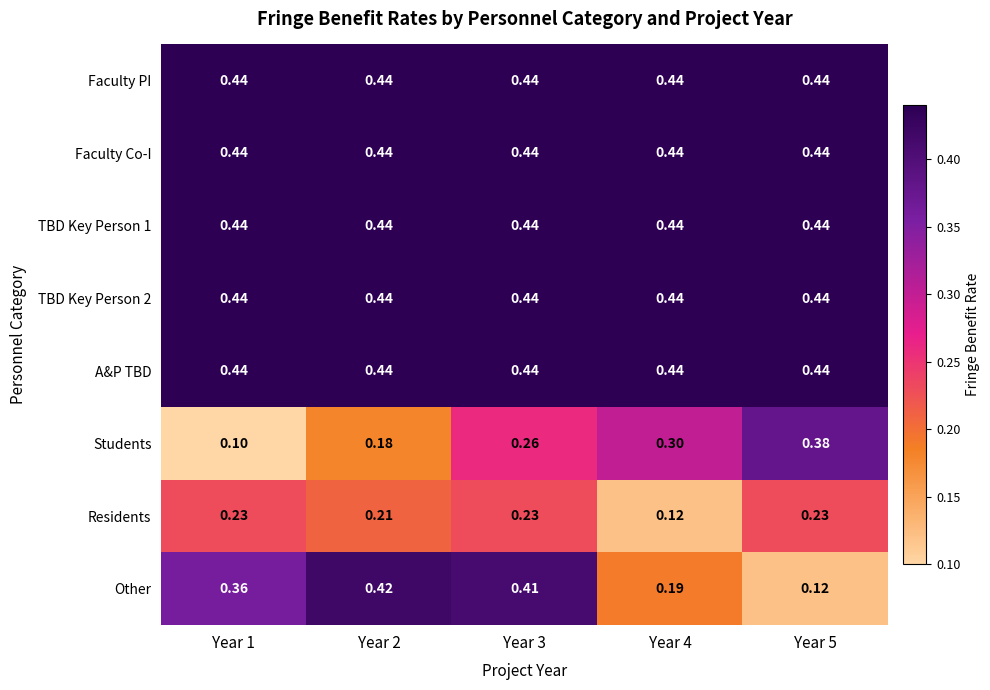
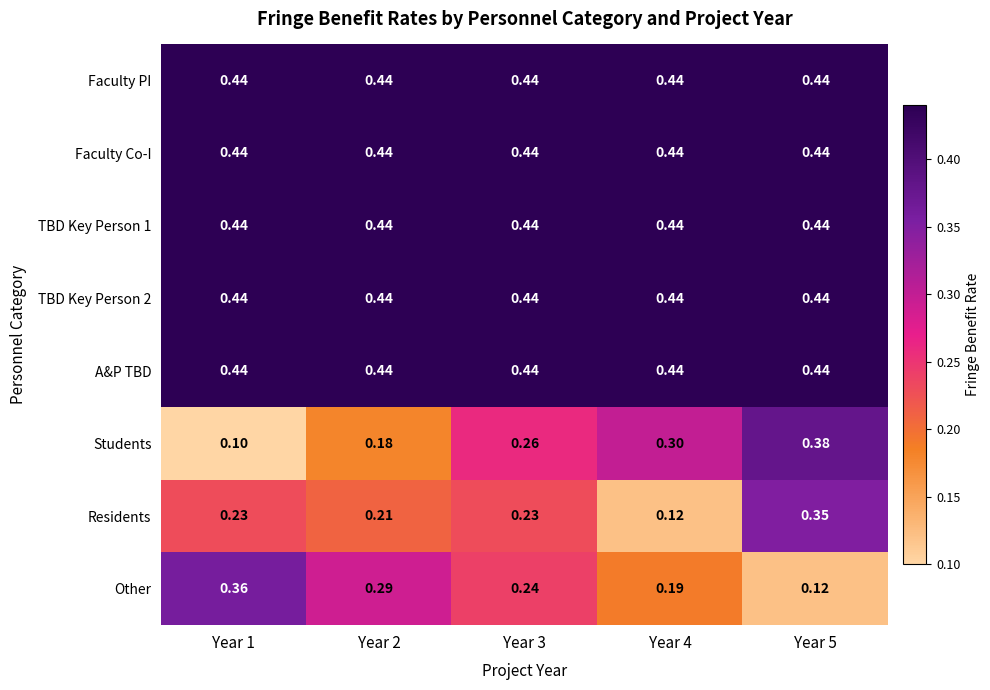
Residents, Year 5: 0.23 -> 0.35
Other, Year 2: 0.42 -> 0.29
Other, Year 3: 0.41 -> 0.24
